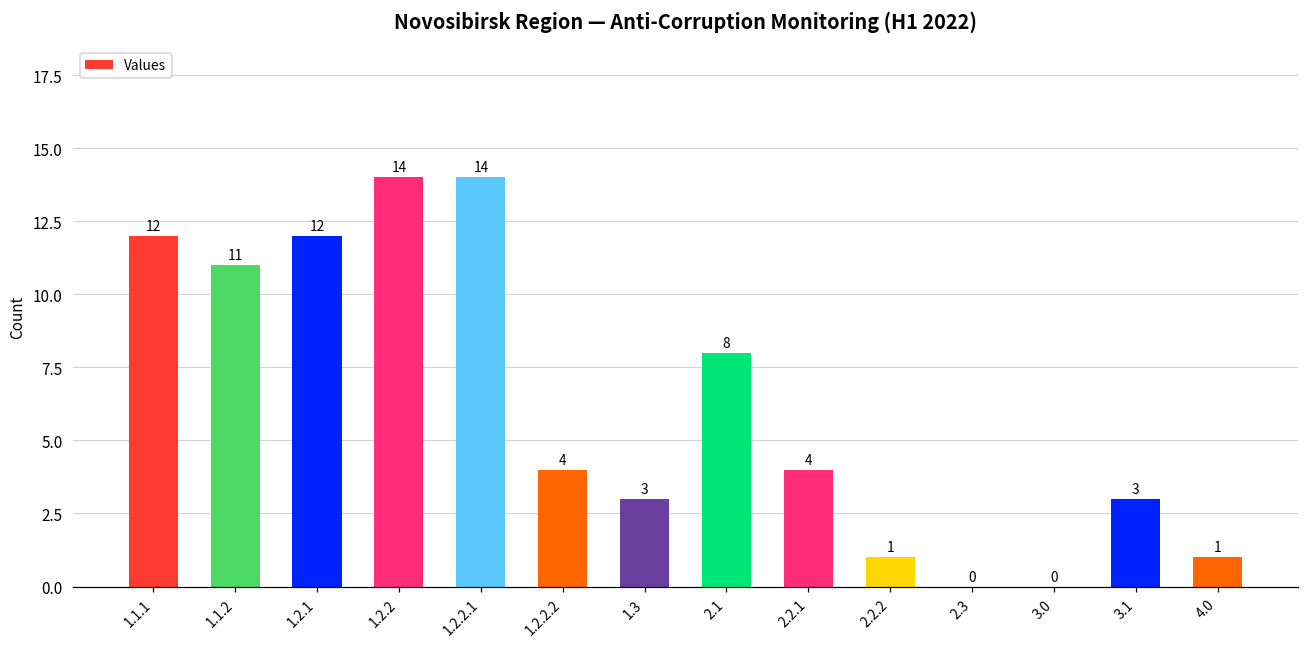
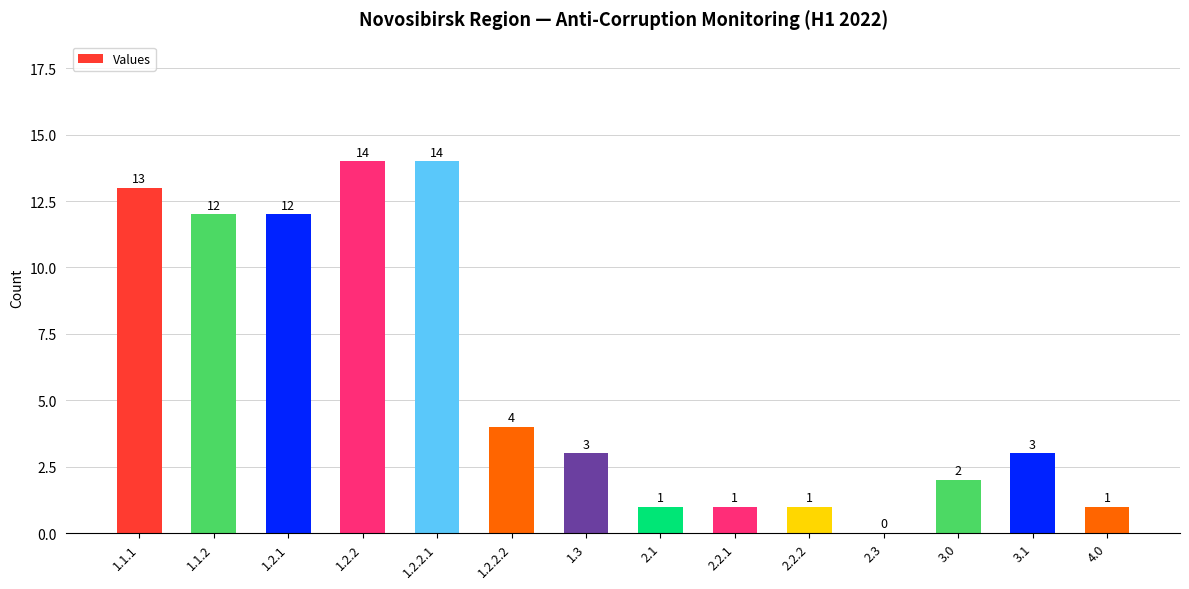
1.1.1: 12 -> 13
1.1.2: 11 -> 12
2.1: 8 -> 1
2.2.1: 4 -> 1
3.0: 0 -> 2
